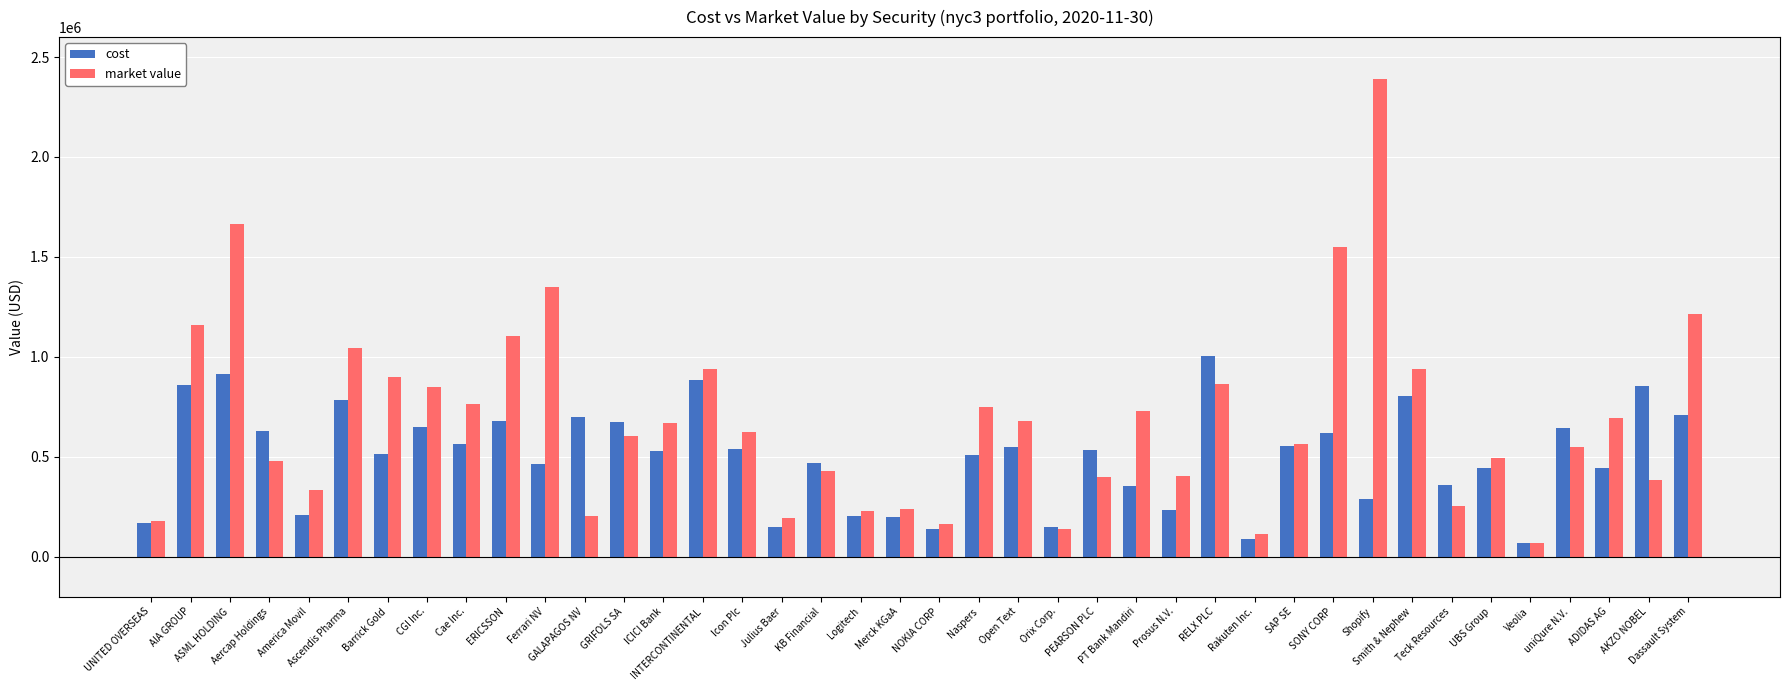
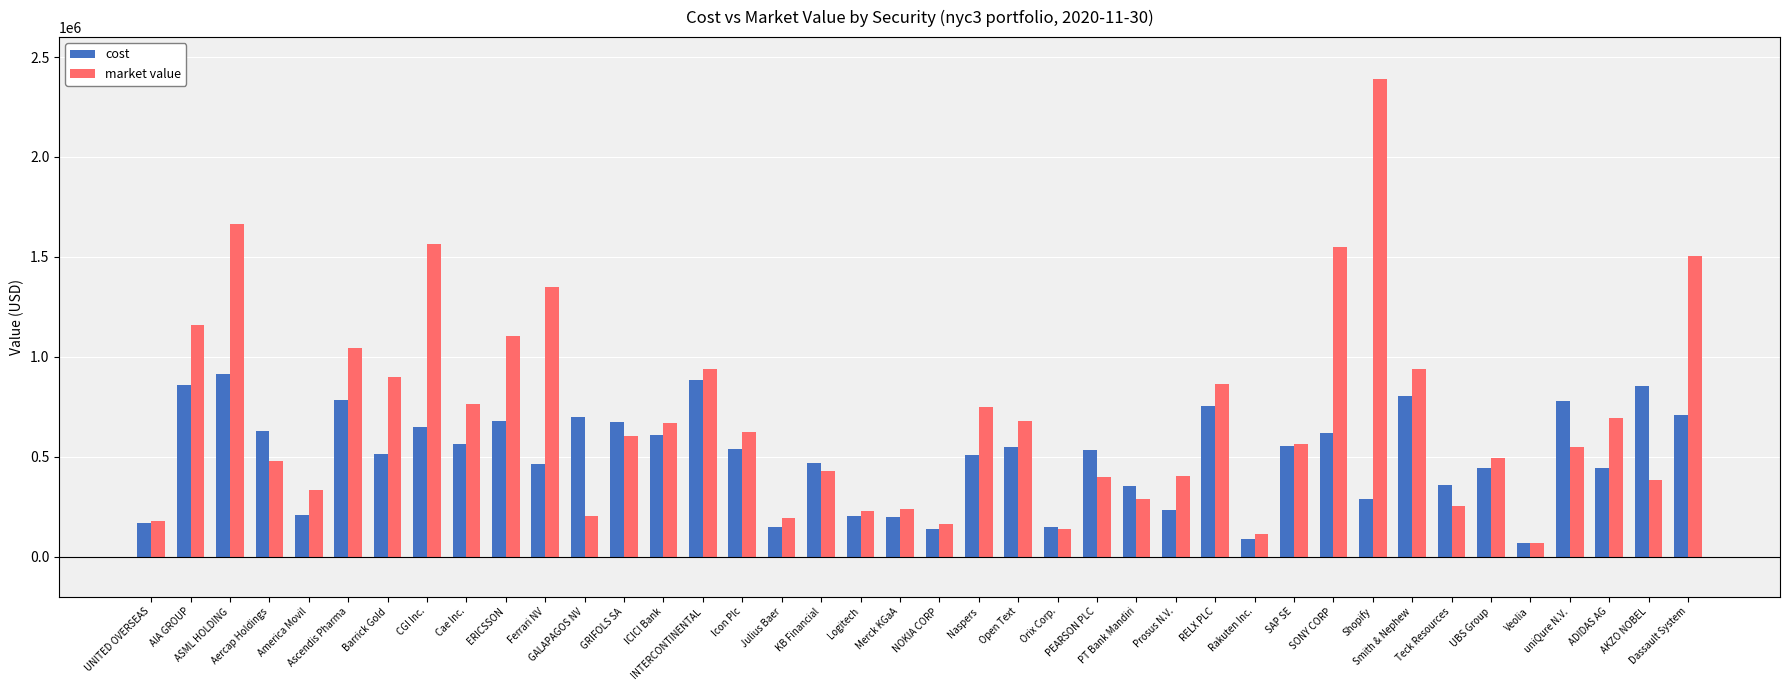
market value, CGI Inc.: 850000 -> 1560000
cost, ICICI Bank: 530000 -> 610000
market value, PT Bank Mandiri: 730000 -> 290000
cost, RELX PLC: 1000000 -> 750000
cost, uniQure N.V.: 640000 -> 780000
market value, Dassault System: 1210000 -> 1510000
